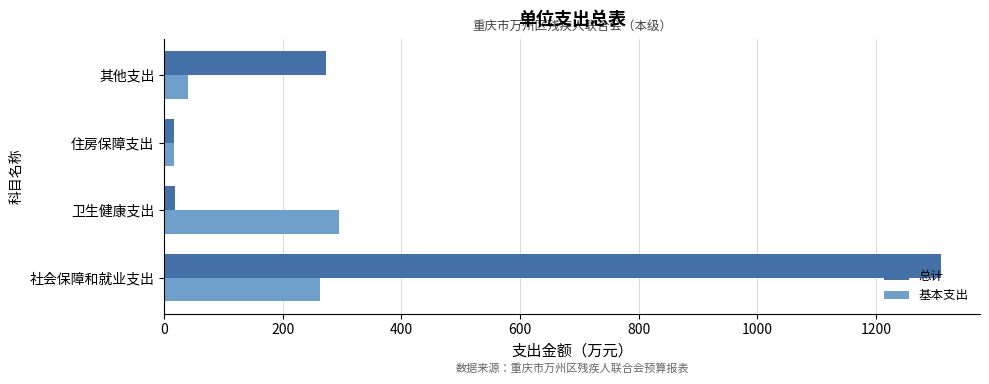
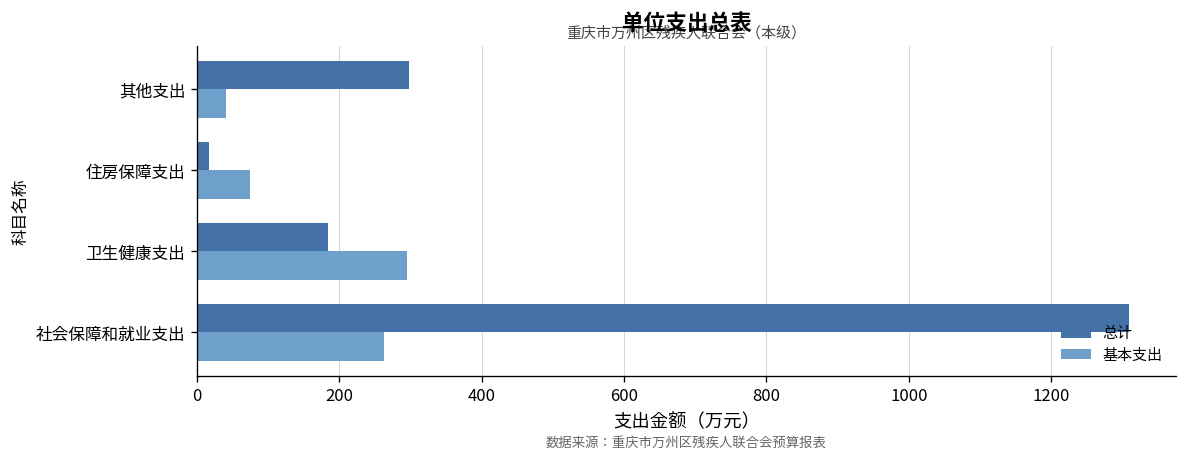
总计, 其他支出: 270 -> 300
基本支出, 住房保障支出: 20 -> 70
总计, 卫生健康支出: 20 -> 180
